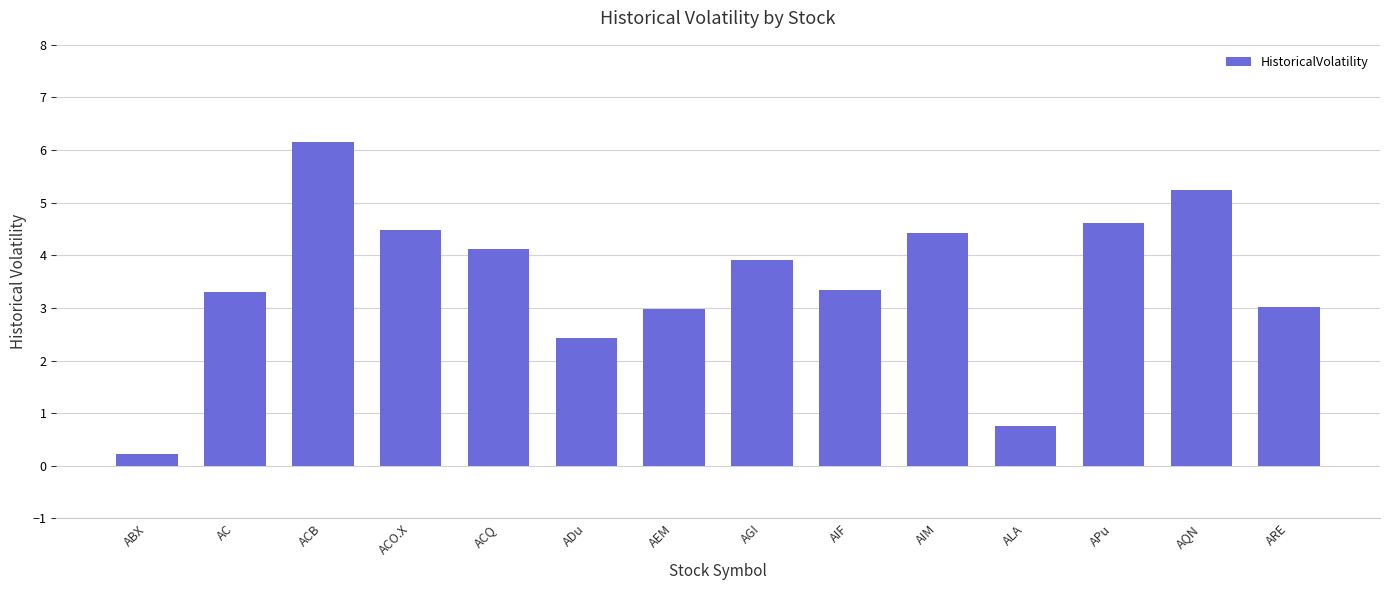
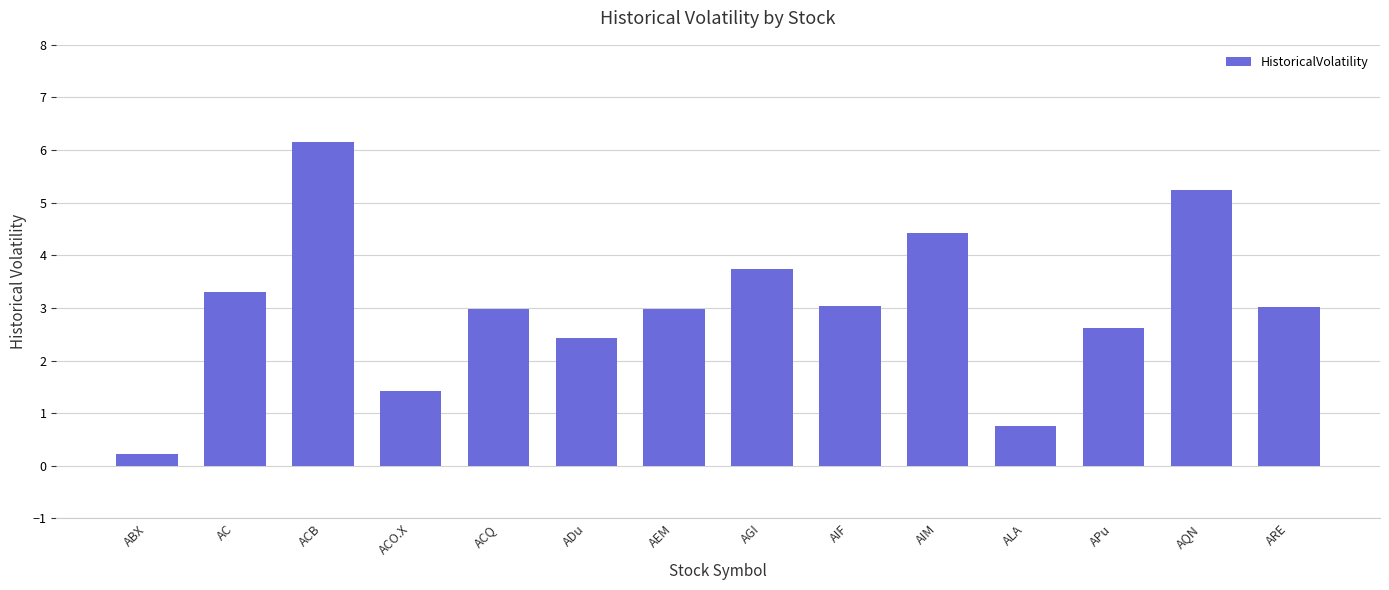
ACO.X: 4.5 -> 1.4
ACQ: 4.1 -> 3.0
AGI: 3.9 -> 3.7
AIF: 3.3 -> 3.0
APu: 4.6 -> 2.6
